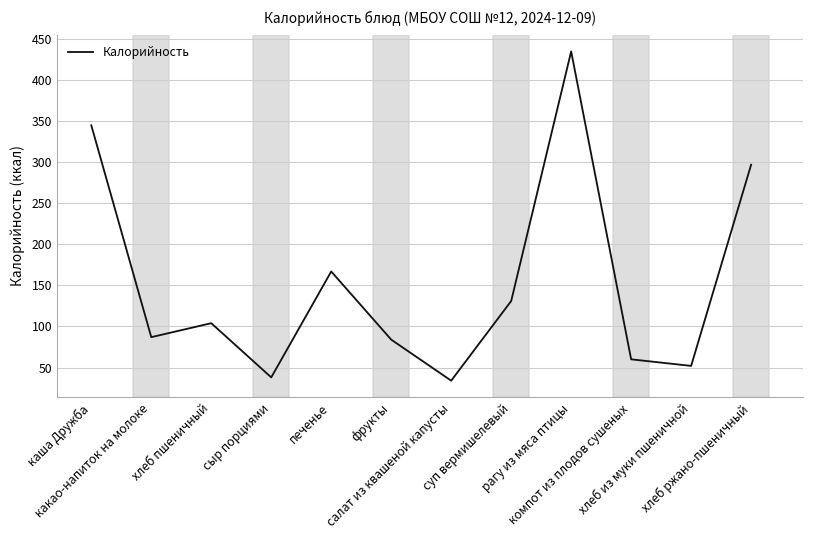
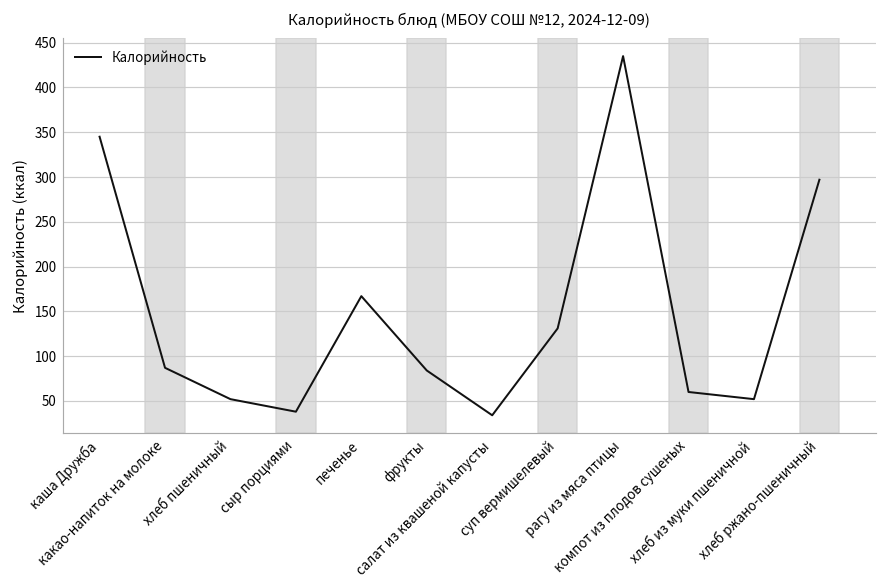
хлеб пшеничный: 100 -> 50
